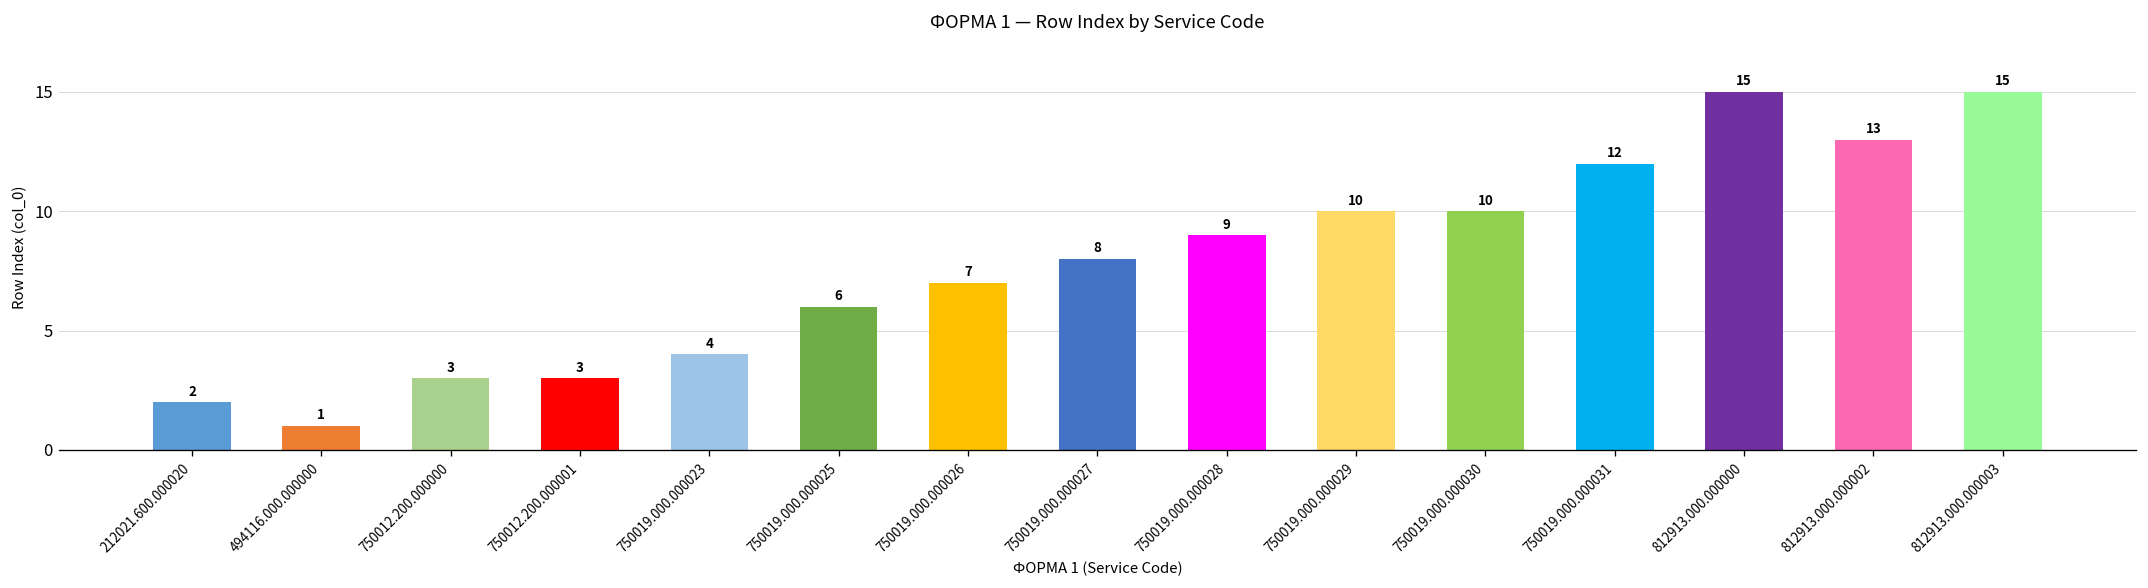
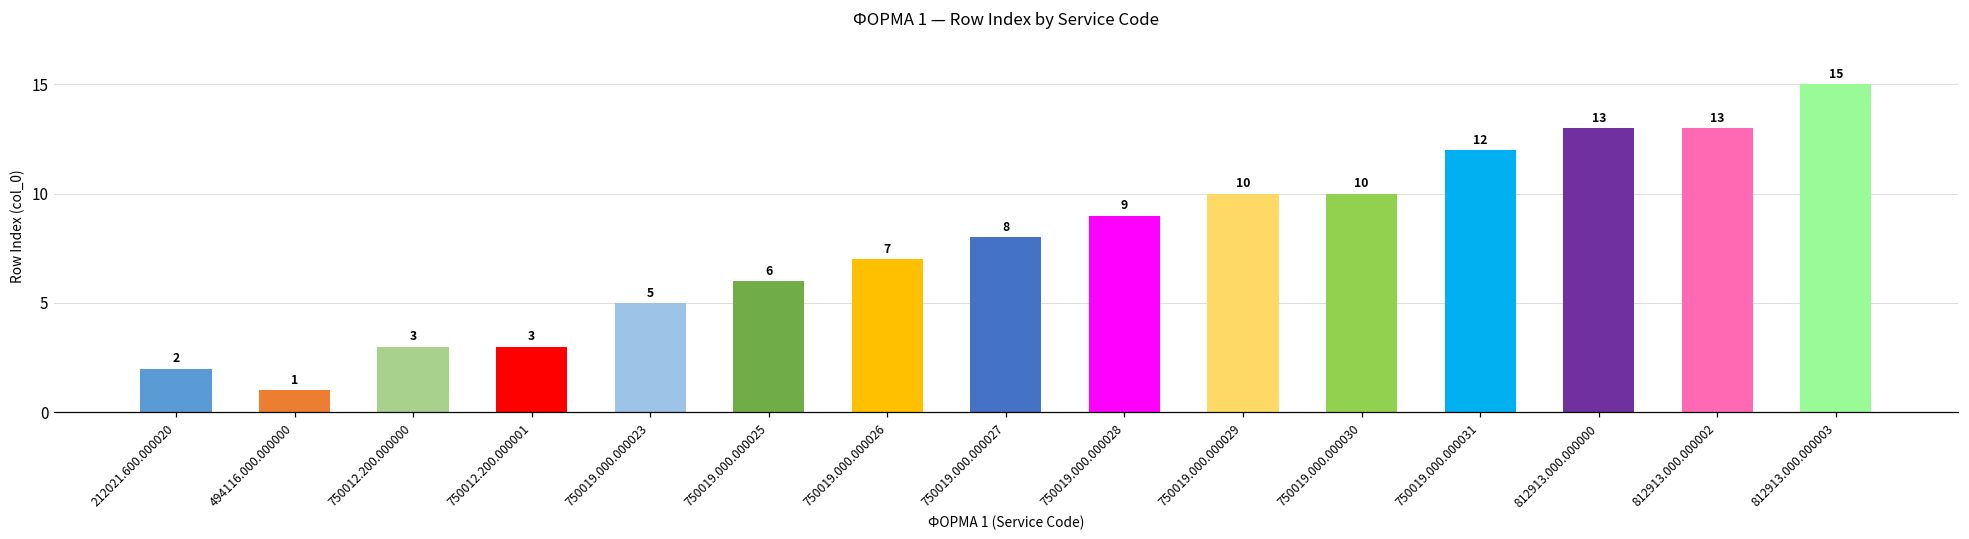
750019.000.000023: 4 -> 5
812913.000.000000: 15 -> 13
